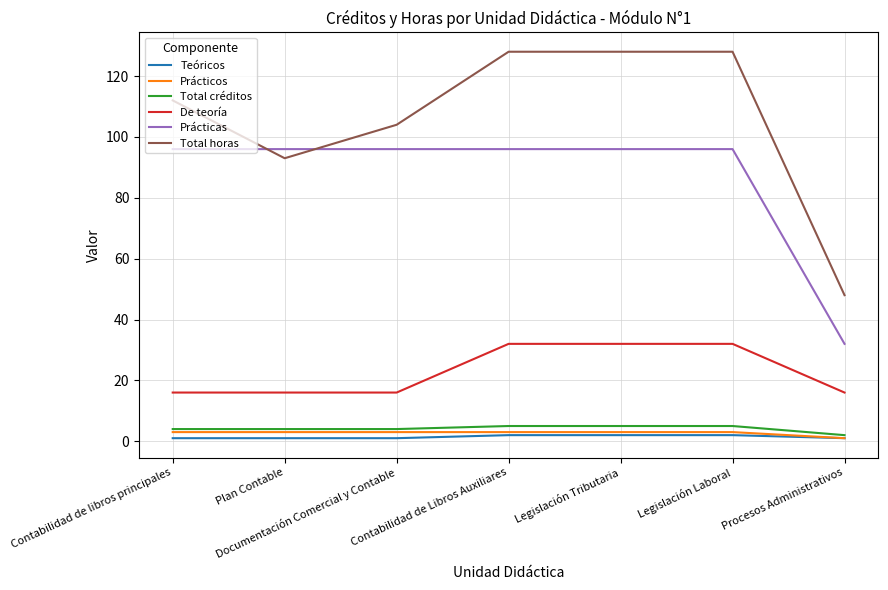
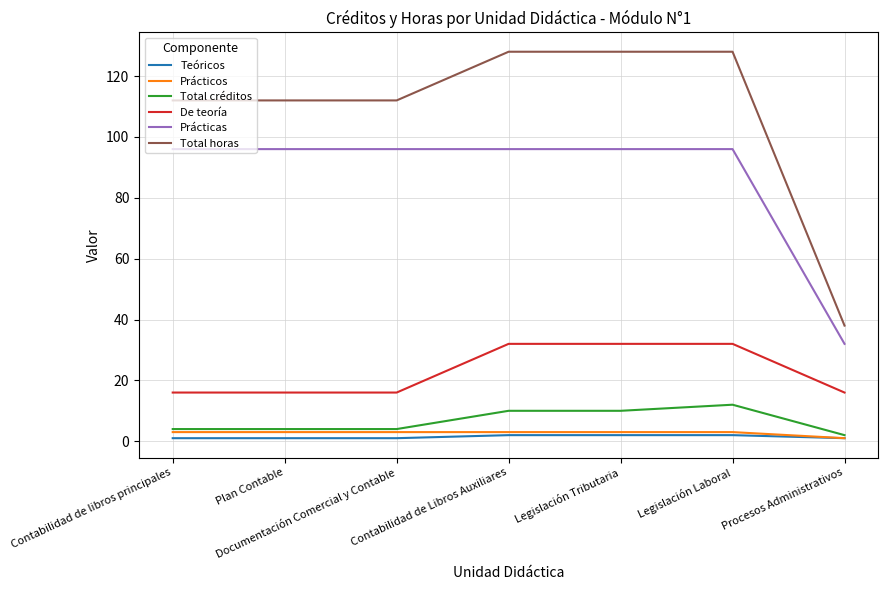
Total horas, Plan Contable: 93 -> 112
Total horas, Documentación Comercial y Contable: 104 -> 112
Total créditos, Contabilidad de Libros Auxiliares: 5 -> 10
Total créditos, Legislación Tributaria: 5 -> 10
Total créditos, Legislación Laboral: 5 -> 12
Total horas, Procesos Administrativos: 48 -> 38
